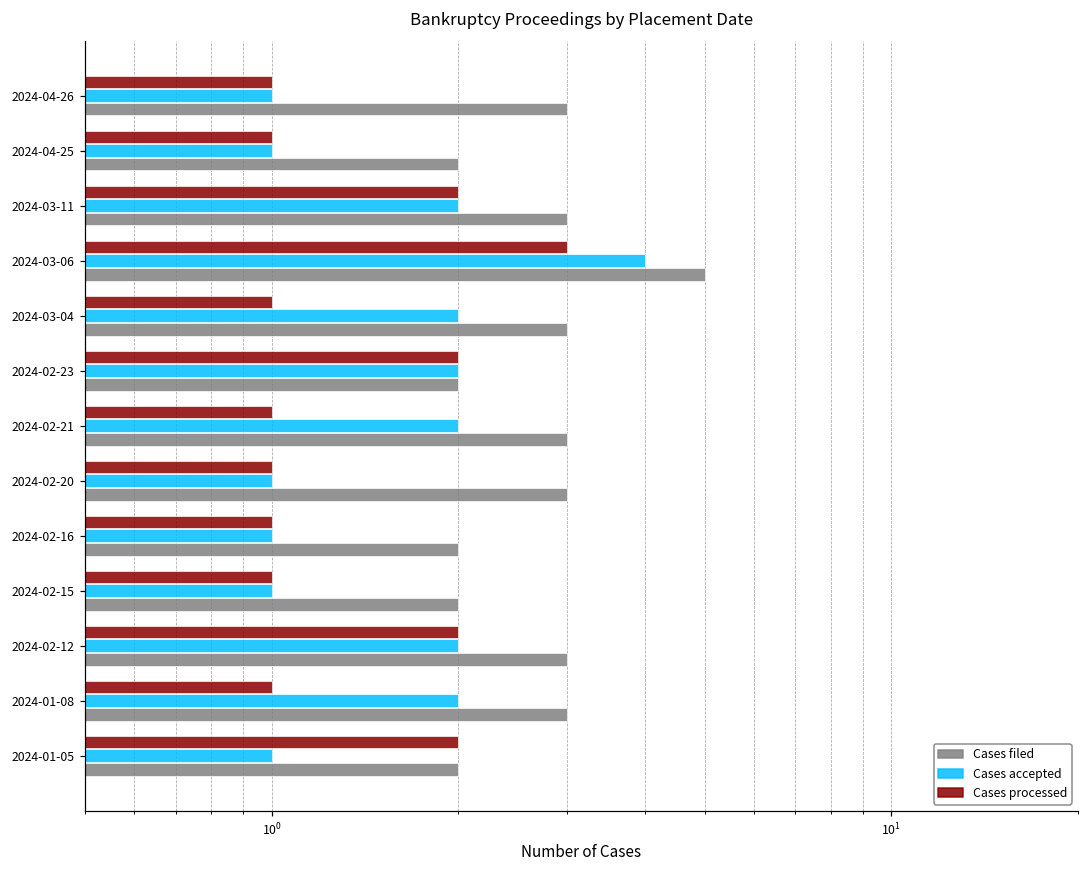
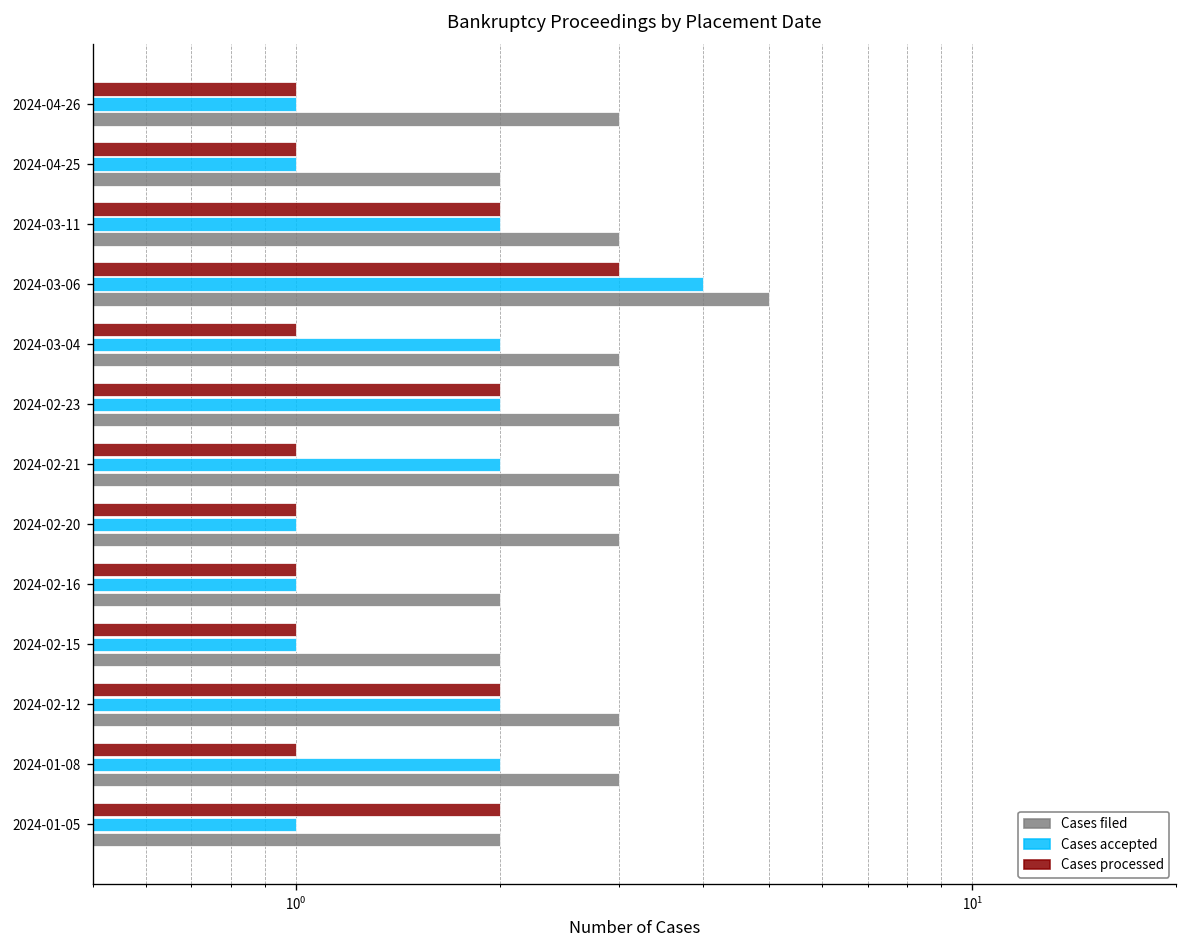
Cases filed, 2024-02-23: 2 -> 3
